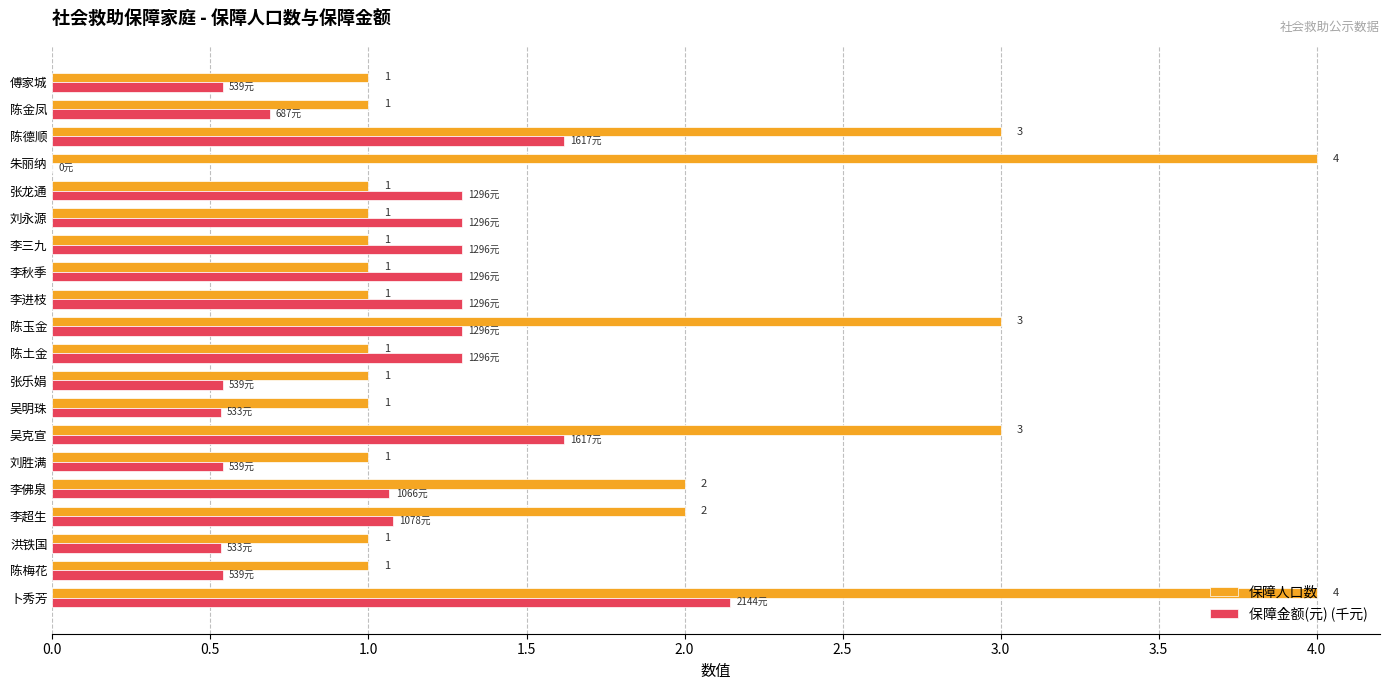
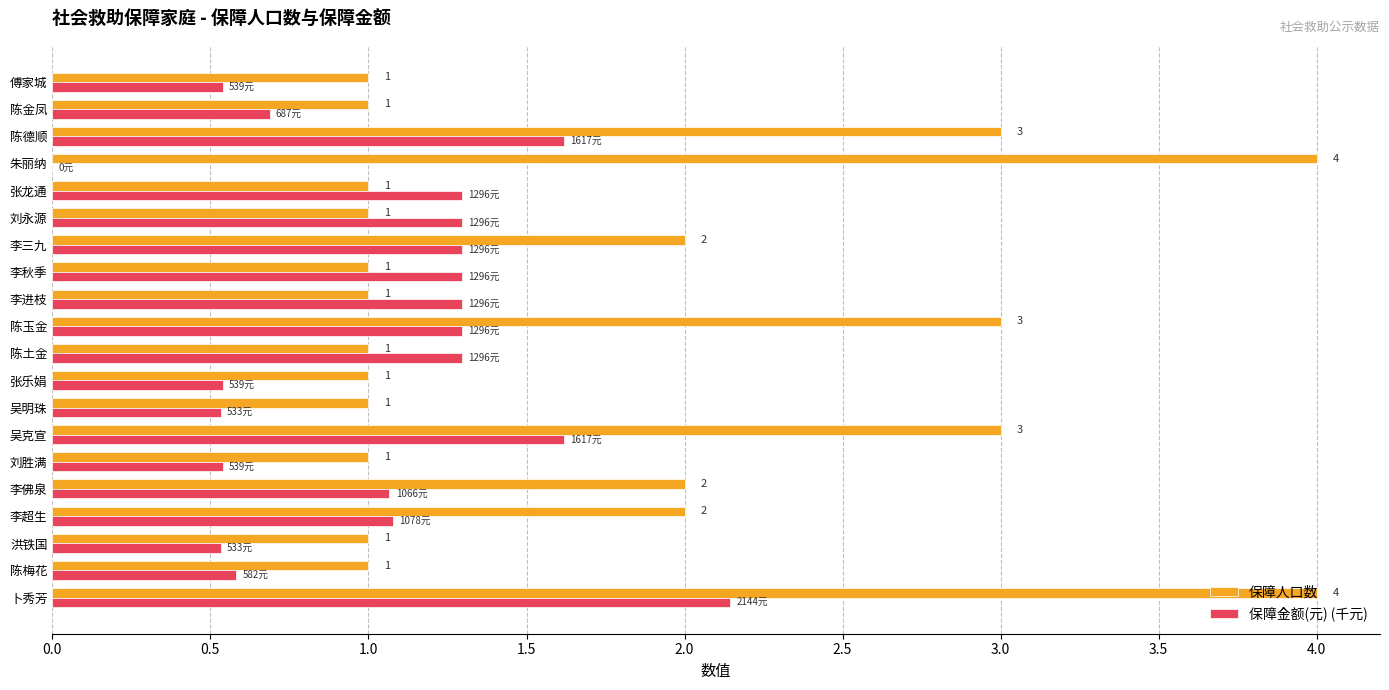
保障人口数, 李三九: 1 -> 2
保障金额(元) (千元), 陈梅花: 539元 -> 582元
